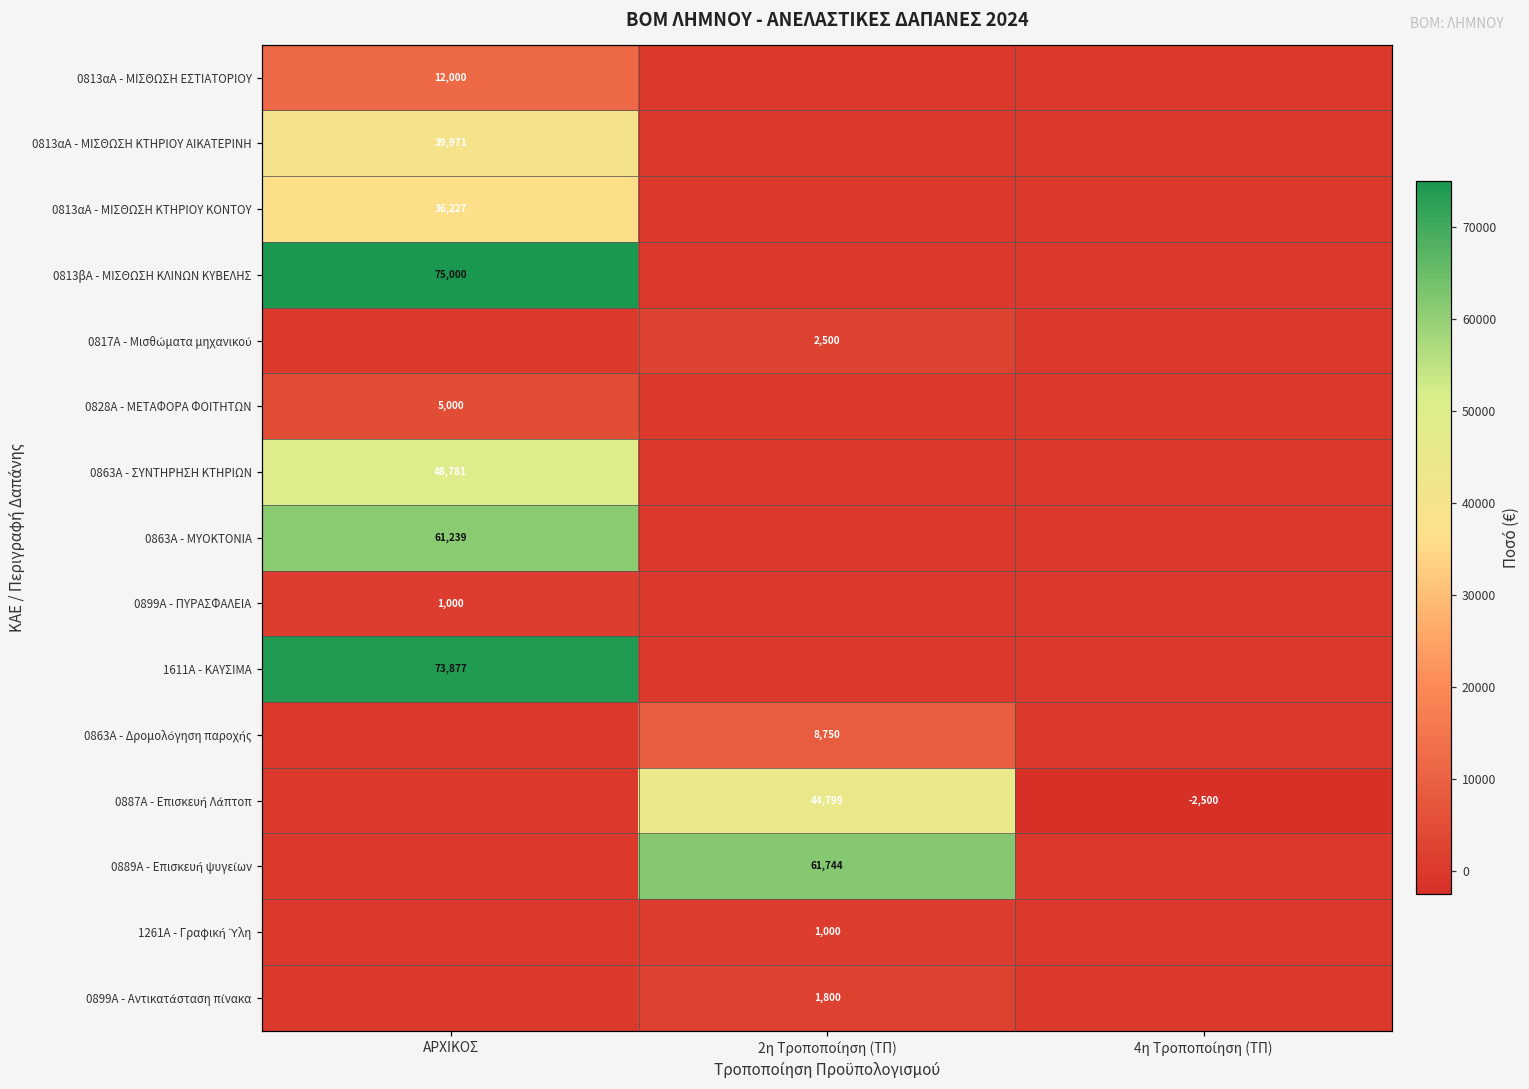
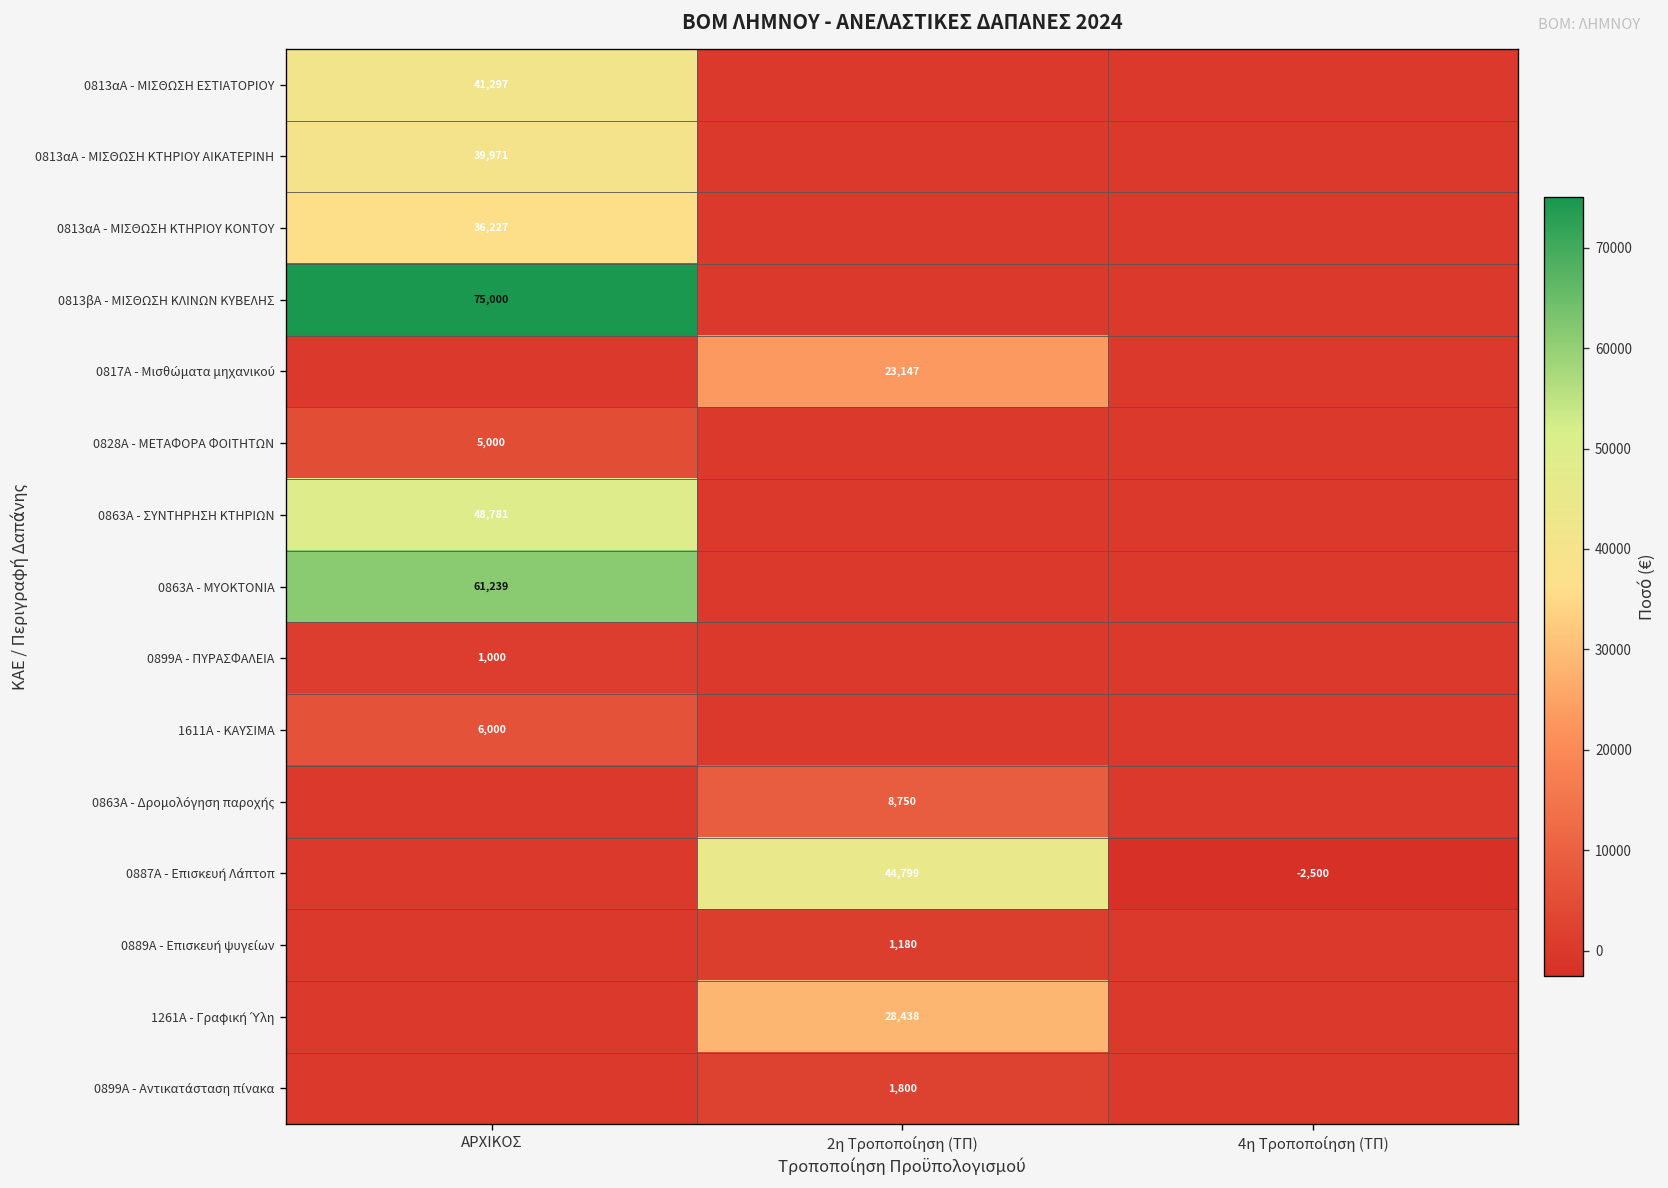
0813αΑ - ΜΙΣΘΩΣΗ ΕΣΤΙΑΤΟΡΙΟΥ, ΑΡΧΙΚΟΣ: 12,000 -> 41,297
0817Α - Μισθώματα μηχανικού, 2η Τροποποίηση (ΤΠ): 2,500 -> 23,147
1611Α - ΚΑΥΣΙΜΑ, ΑΡΧΙΚΟΣ: 73,877 -> 6,000
0889Α - Επισκευή ψυγείων, 2η Τροποποίηση (ΤΠ): 61,744 -> 1,180
1261Α - Γραφική Ύλη, 2η Τροποποίηση (ΤΠ): 1,000 -> 28,438
